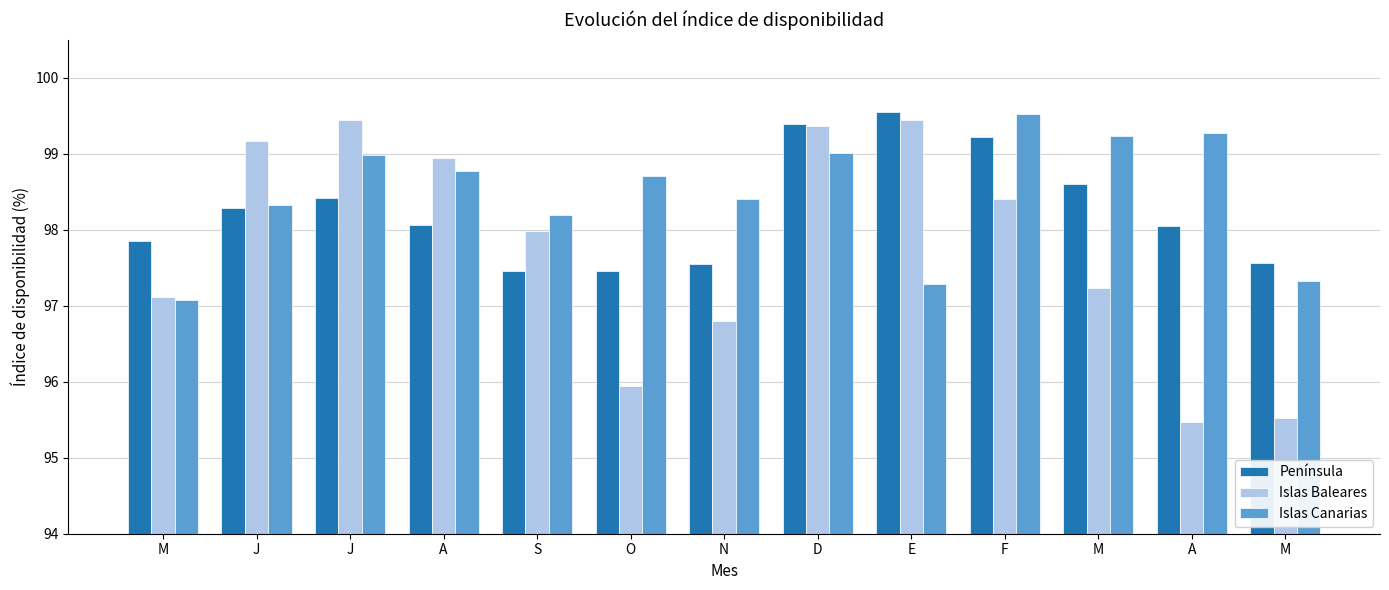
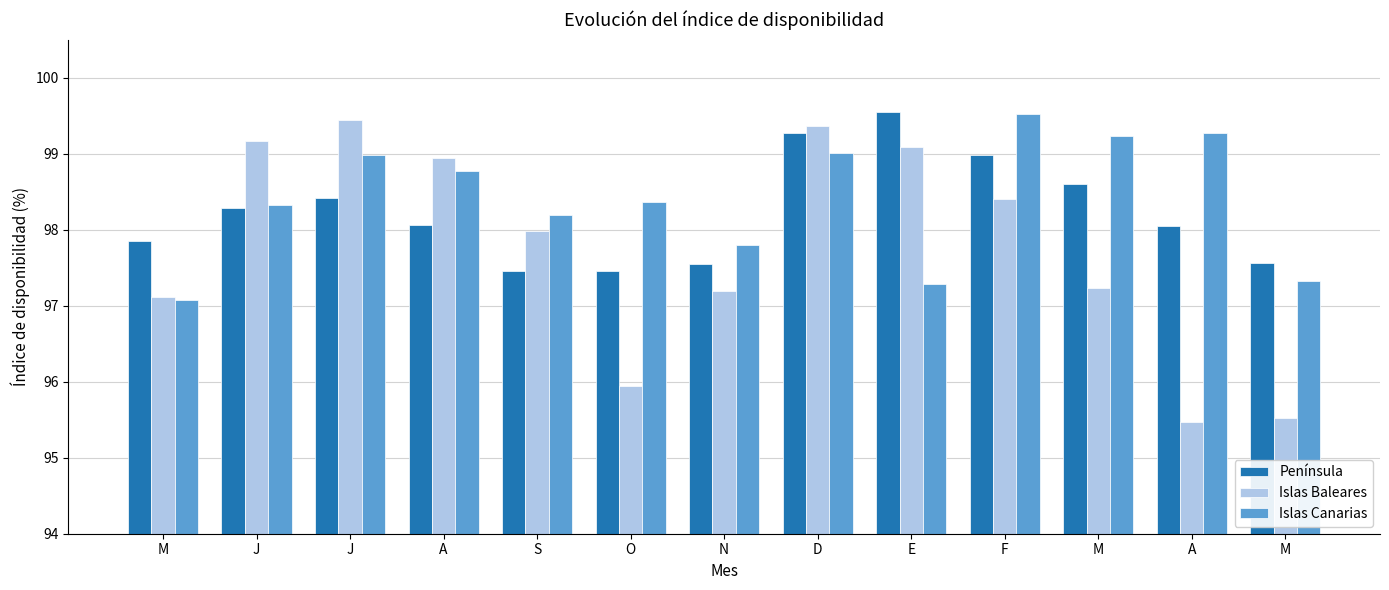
Islas Canarias, O: 98.7 -> 98.4
Islas Baleares, N: 96.8 -> 97.2
Islas Canarias, N: 98.4 -> 97.8
Península, D: 99.4 -> 99.3
Islas Baleares, E: 99.4 -> 99.1
Península, F: 99.2 -> 99.0
